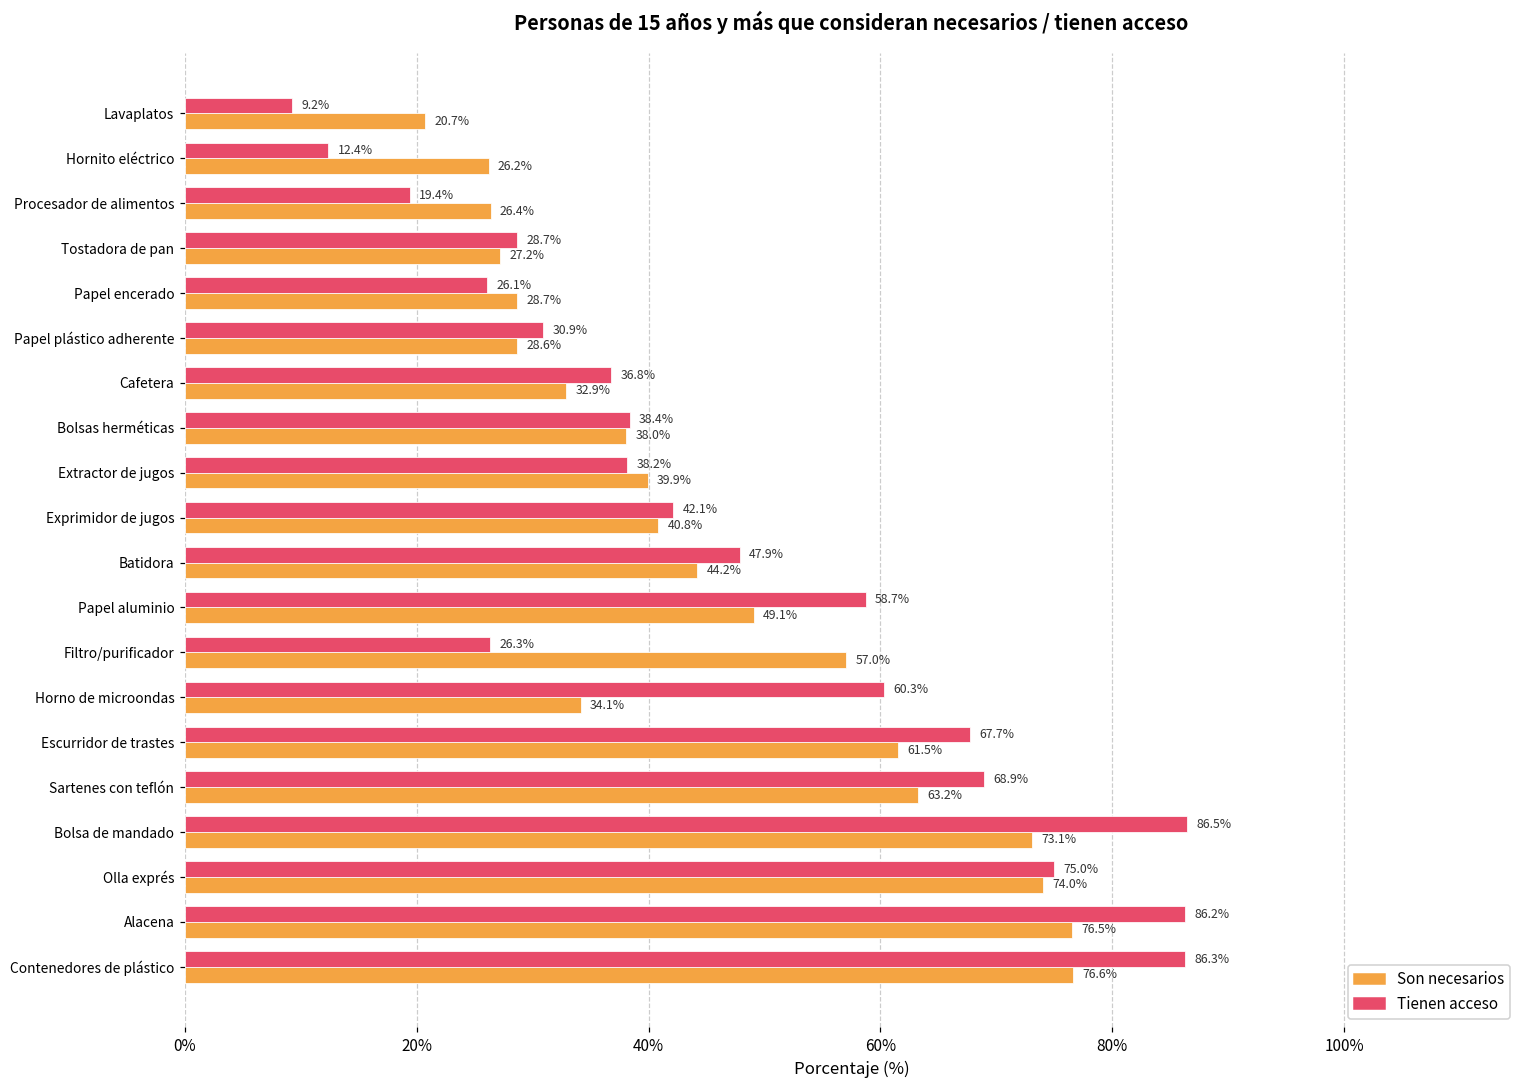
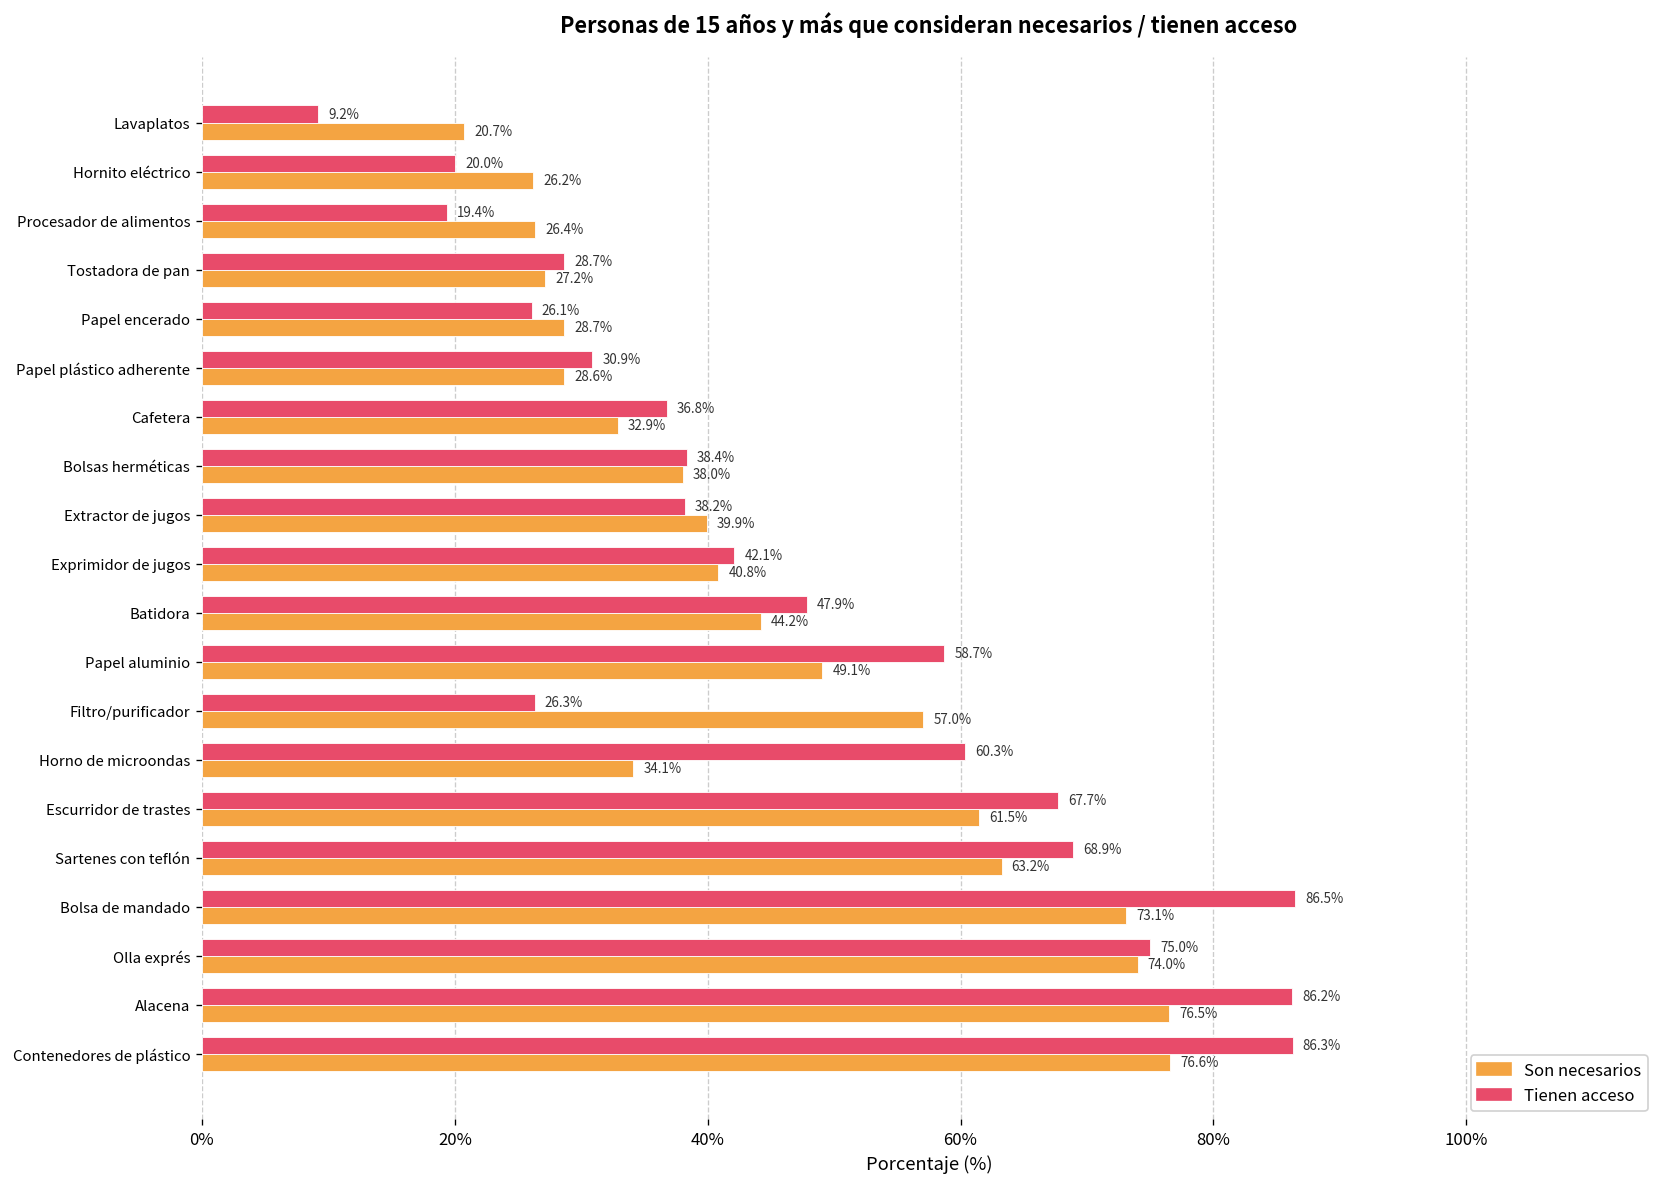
Tienen acceso, Hornito eléctrico: 12.4% -> 20.0%
